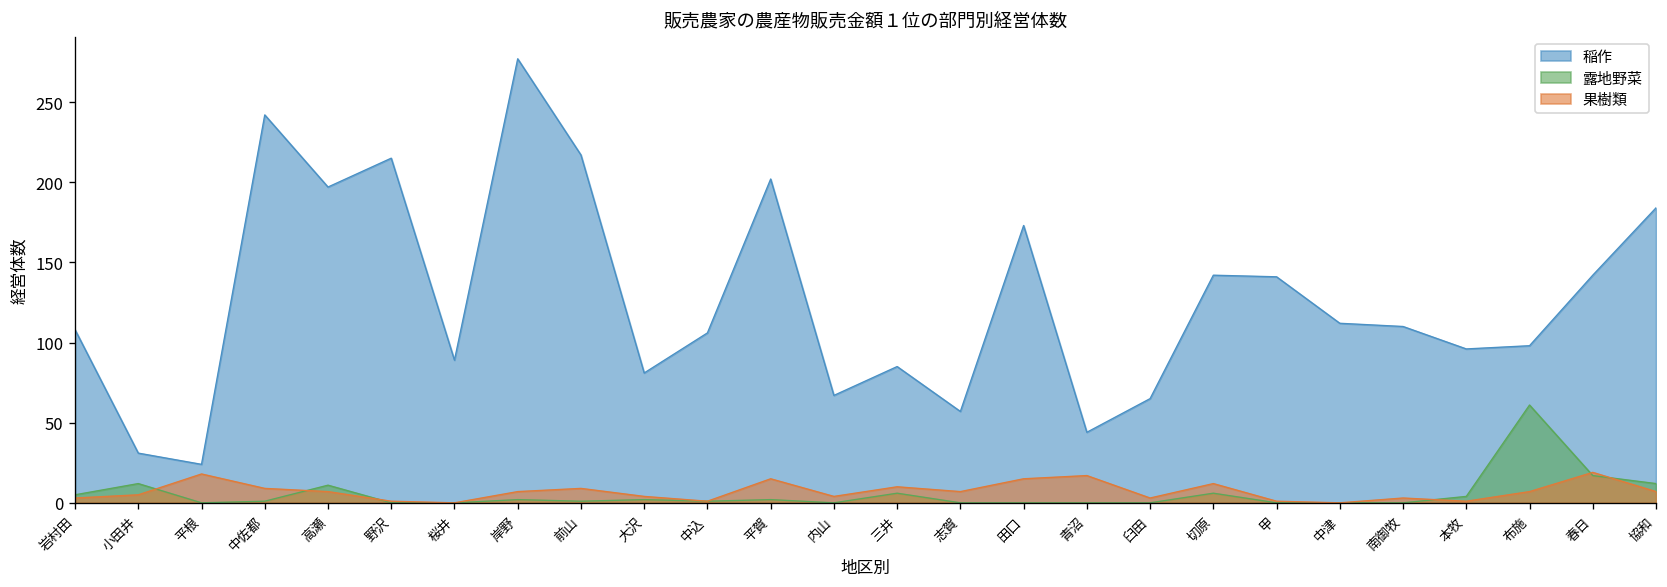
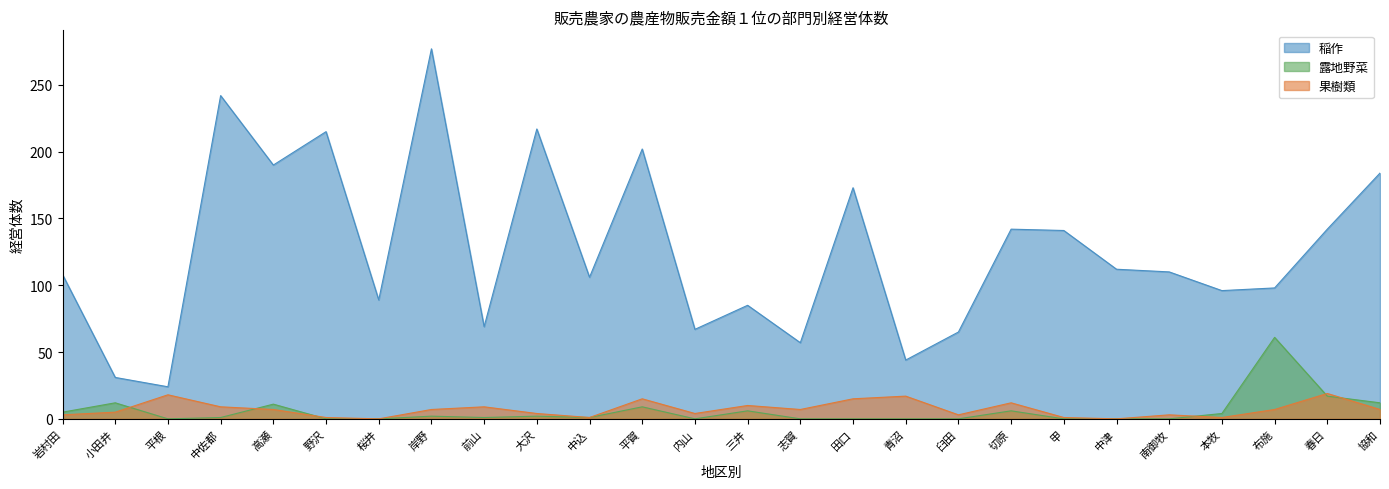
稲作, 高瀬: 197 -> 190
稲作, 前山: 217 -> 69
稲作, 大沢: 81 -> 217
露地野菜, 平賀: 2 -> 9
